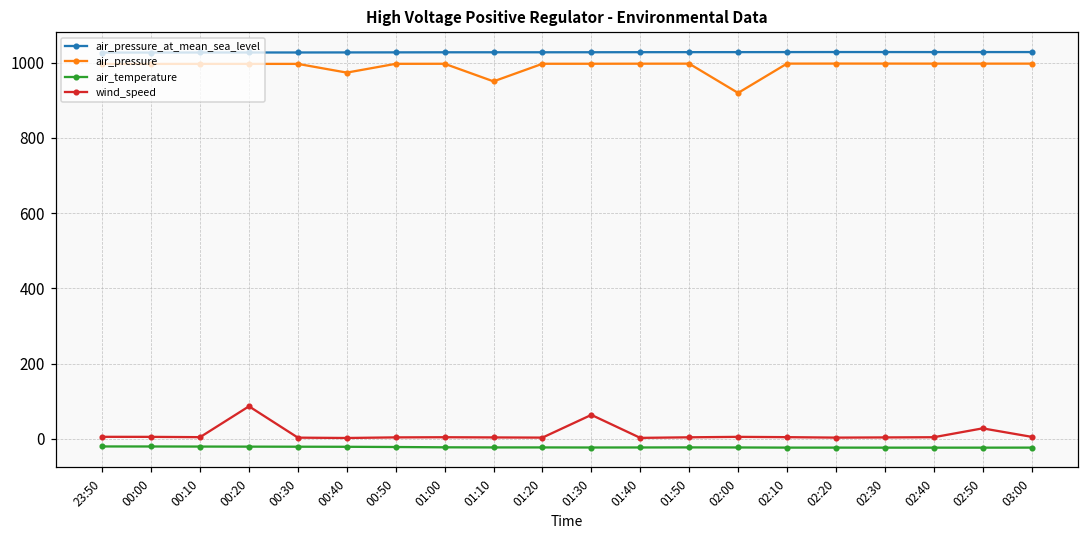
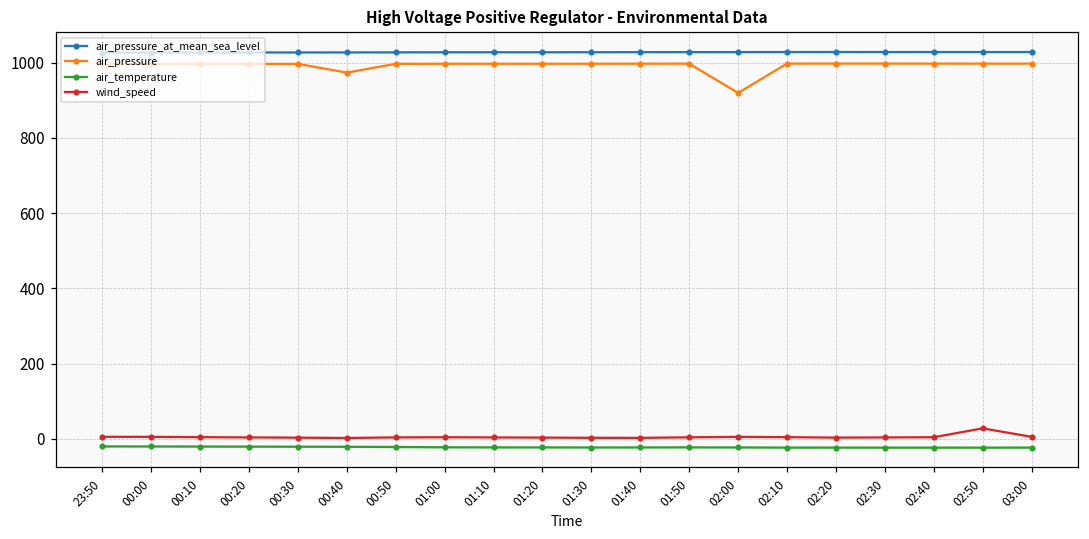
wind_speed, 00:20: 90 -> 0
air_pressure, 01:10: 950 -> 1000
wind_speed, 01:30: 60 -> 0
